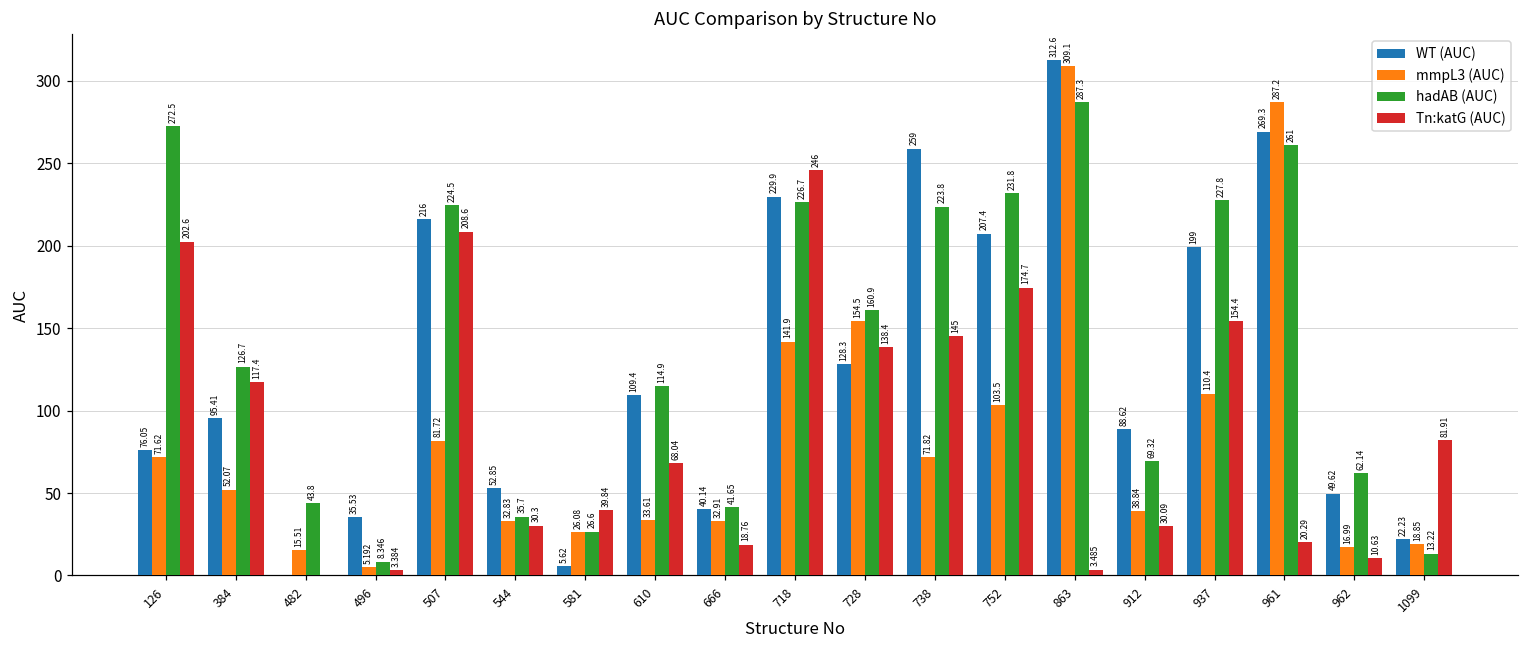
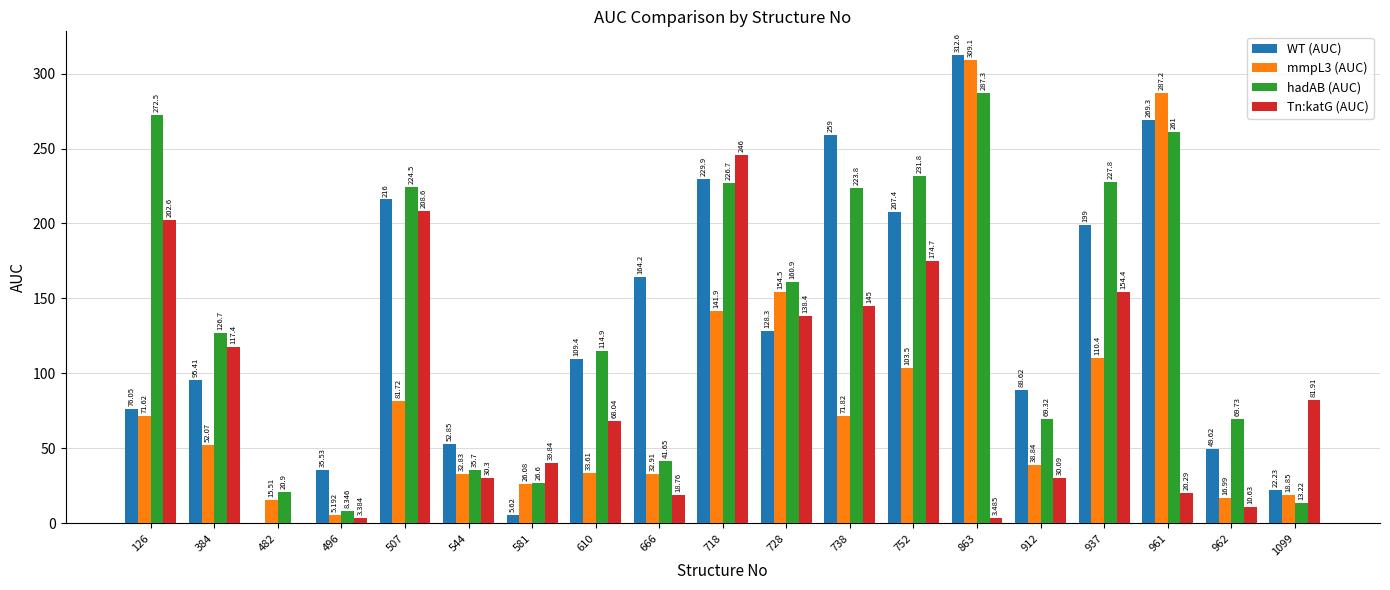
hadAB (AUC), 482: 43.8 -> 20.9
WT (AUC), 666: 40.14 -> 164.2
hadAB (AUC), 962: 62.14 -> 69.73
